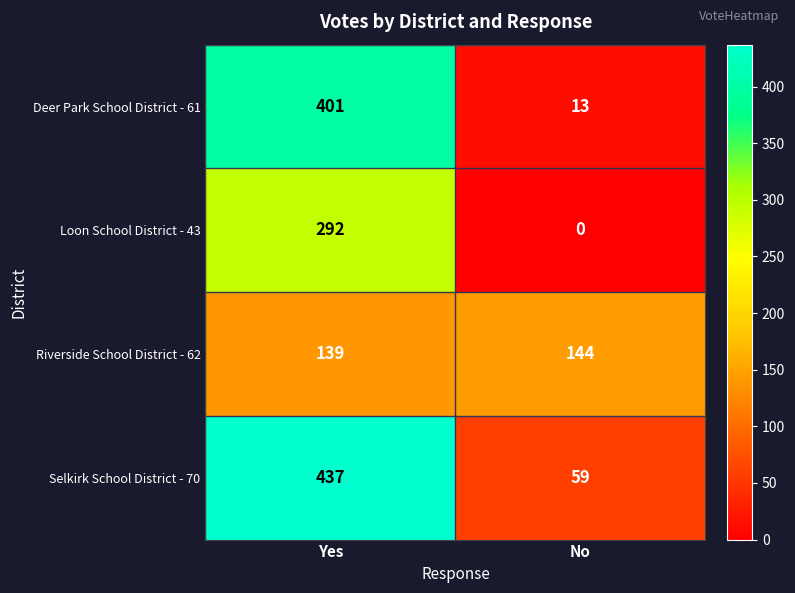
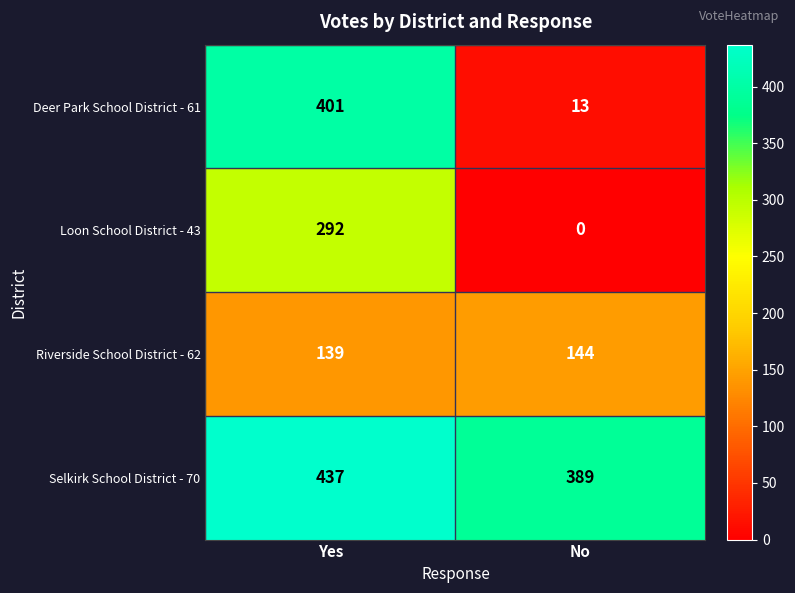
Selkirk School District - 70, No: 59 -> 389
